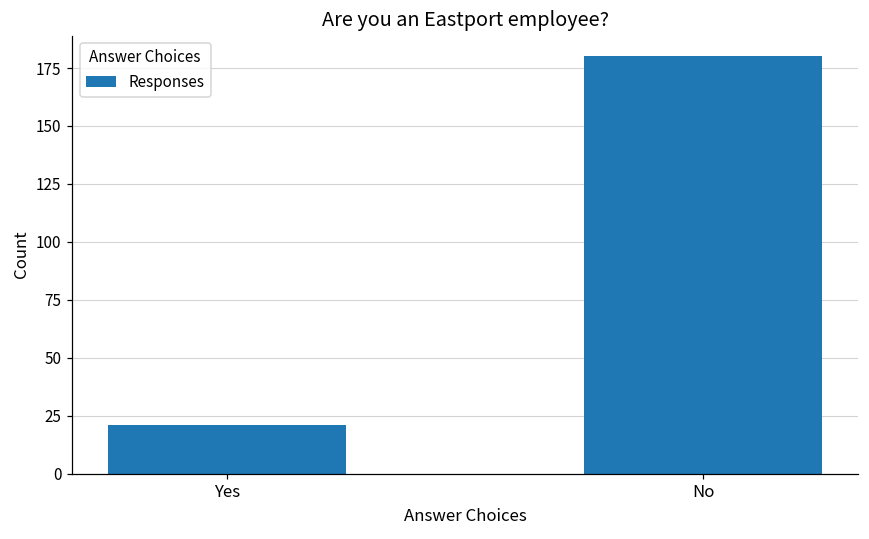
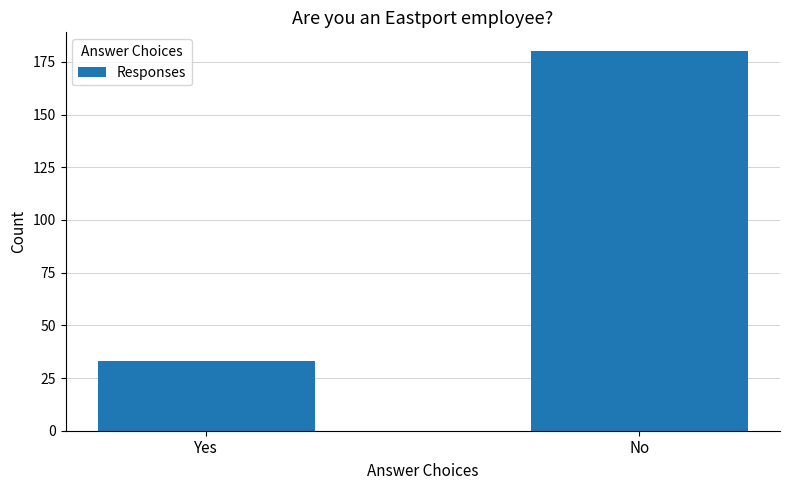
Yes: 21 -> 33
